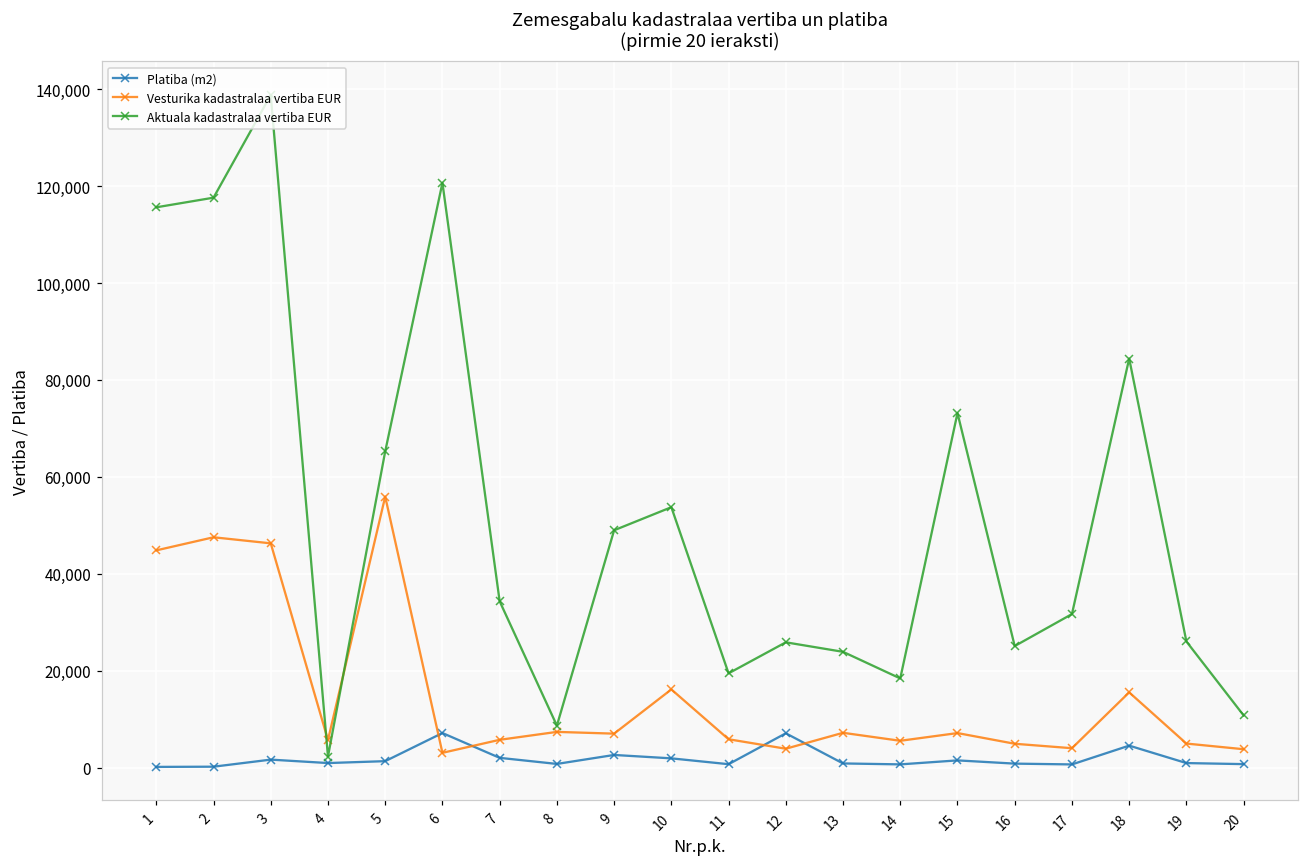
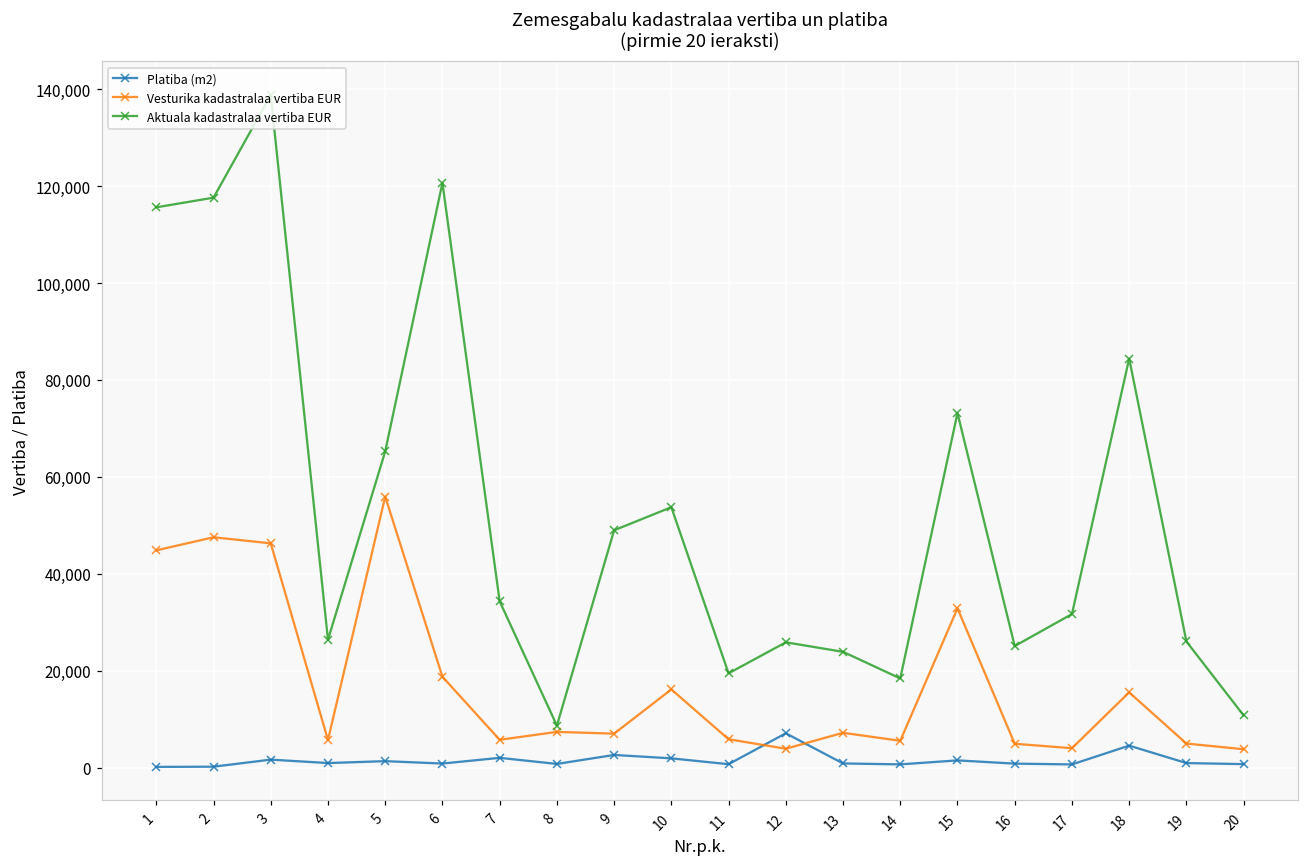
Aktuala kadastralaa vertiba EUR, 4: 2,000 -> 26,000
Platiba (m2), 6: 7,000 -> 1,000
Vesturika kadastralaa vertiba EUR, 6: 3,000 -> 19,000
Vesturika kadastralaa vertiba EUR, 15: 7,000 -> 33,000
